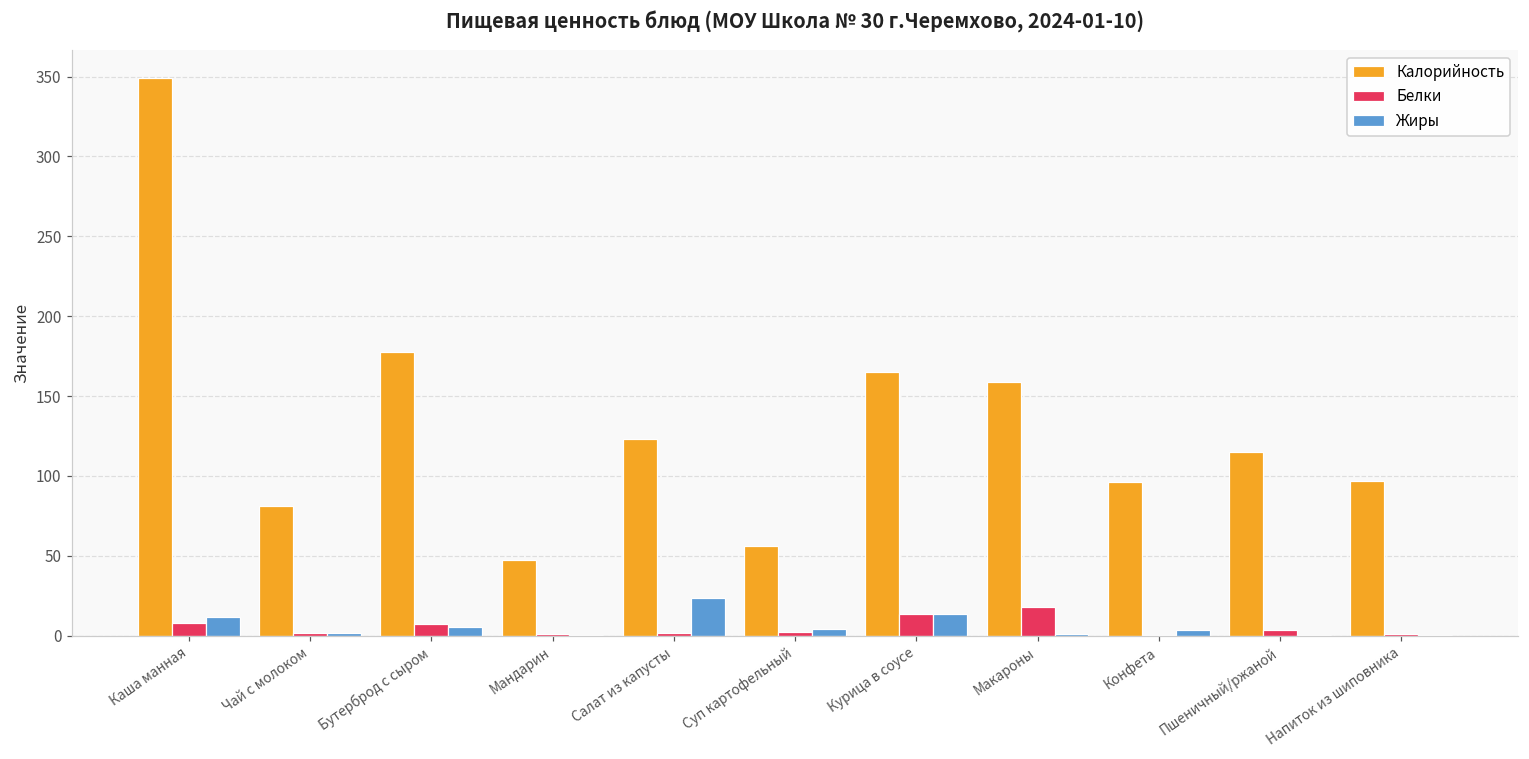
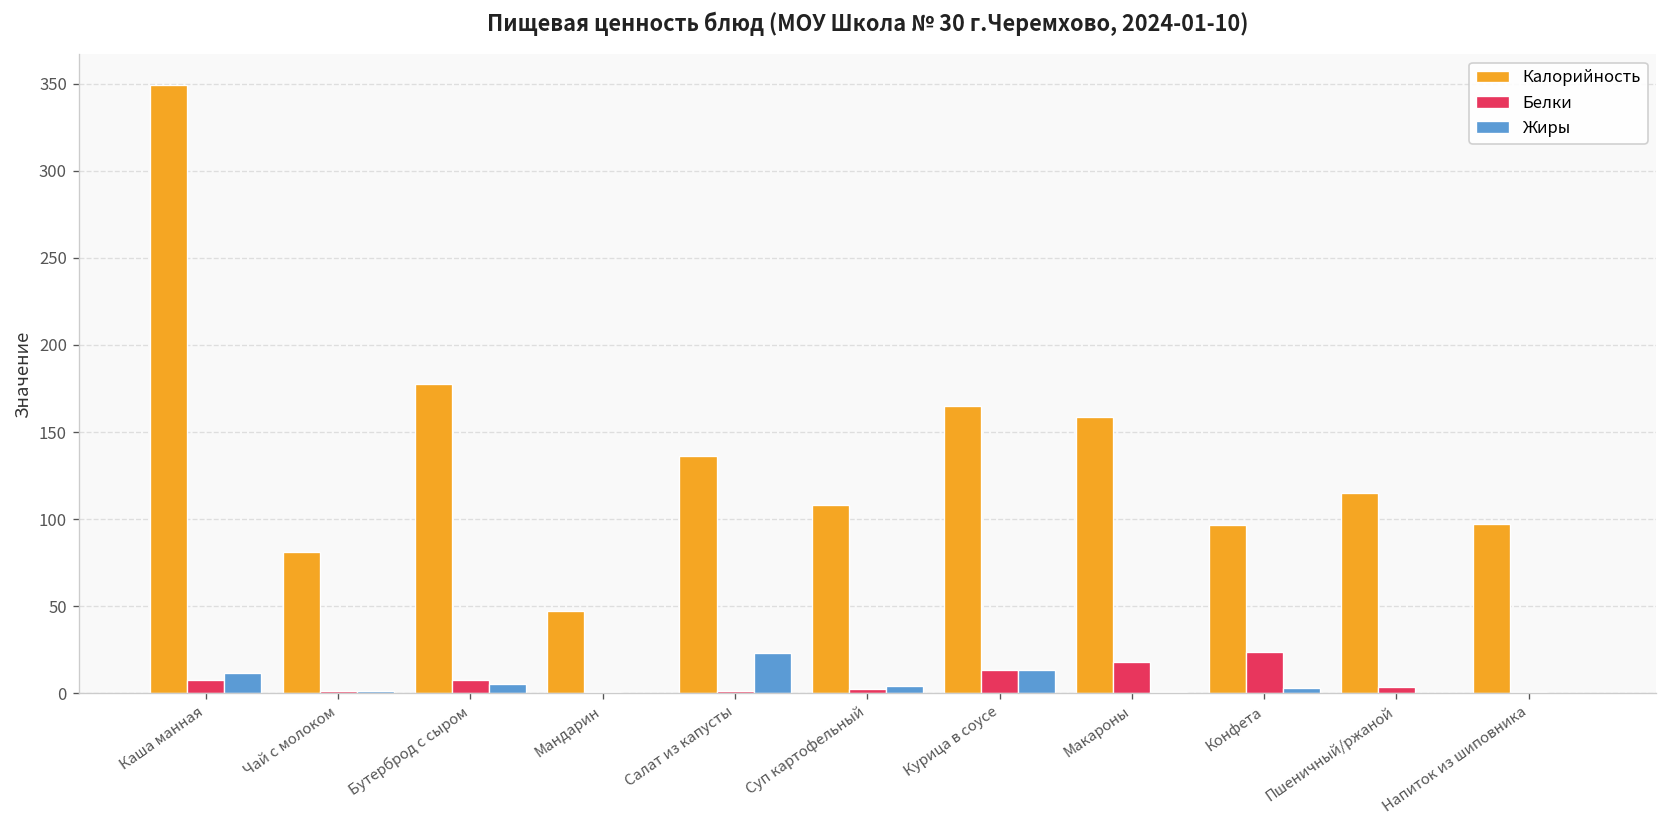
Калорийность, Салат из капусты: 123 -> 136
Калорийность, Суп картофельный: 56 -> 108
Белки, Конфета: 0 -> 24
